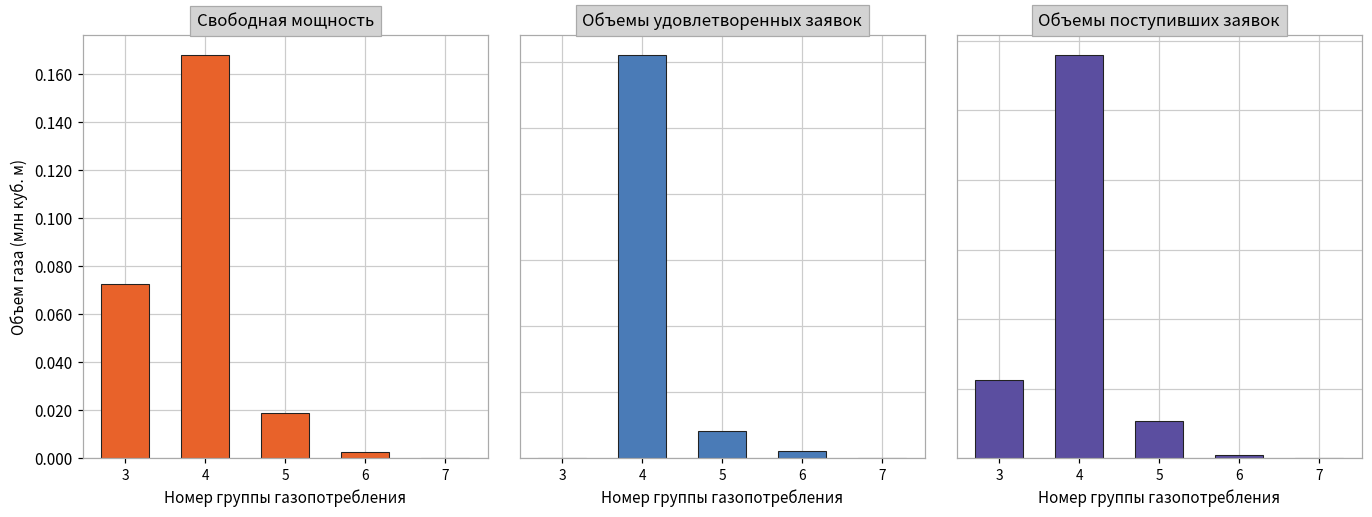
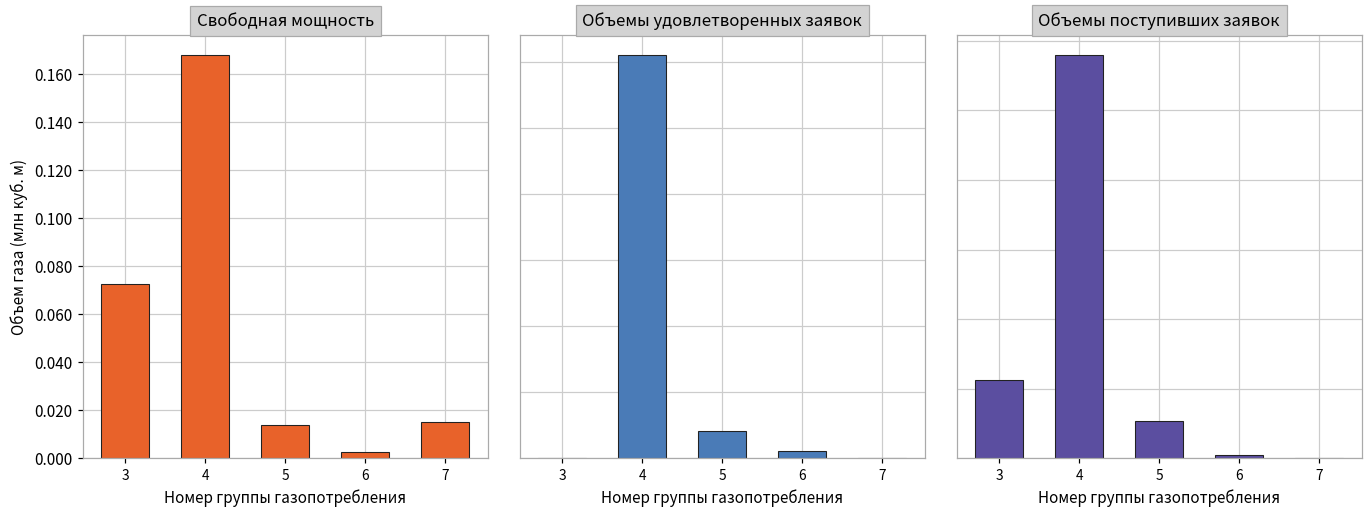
Свободная мощность, 5: 0.019 -> 0.014
Свободная мощность, 7: 0.000 -> 0.015
